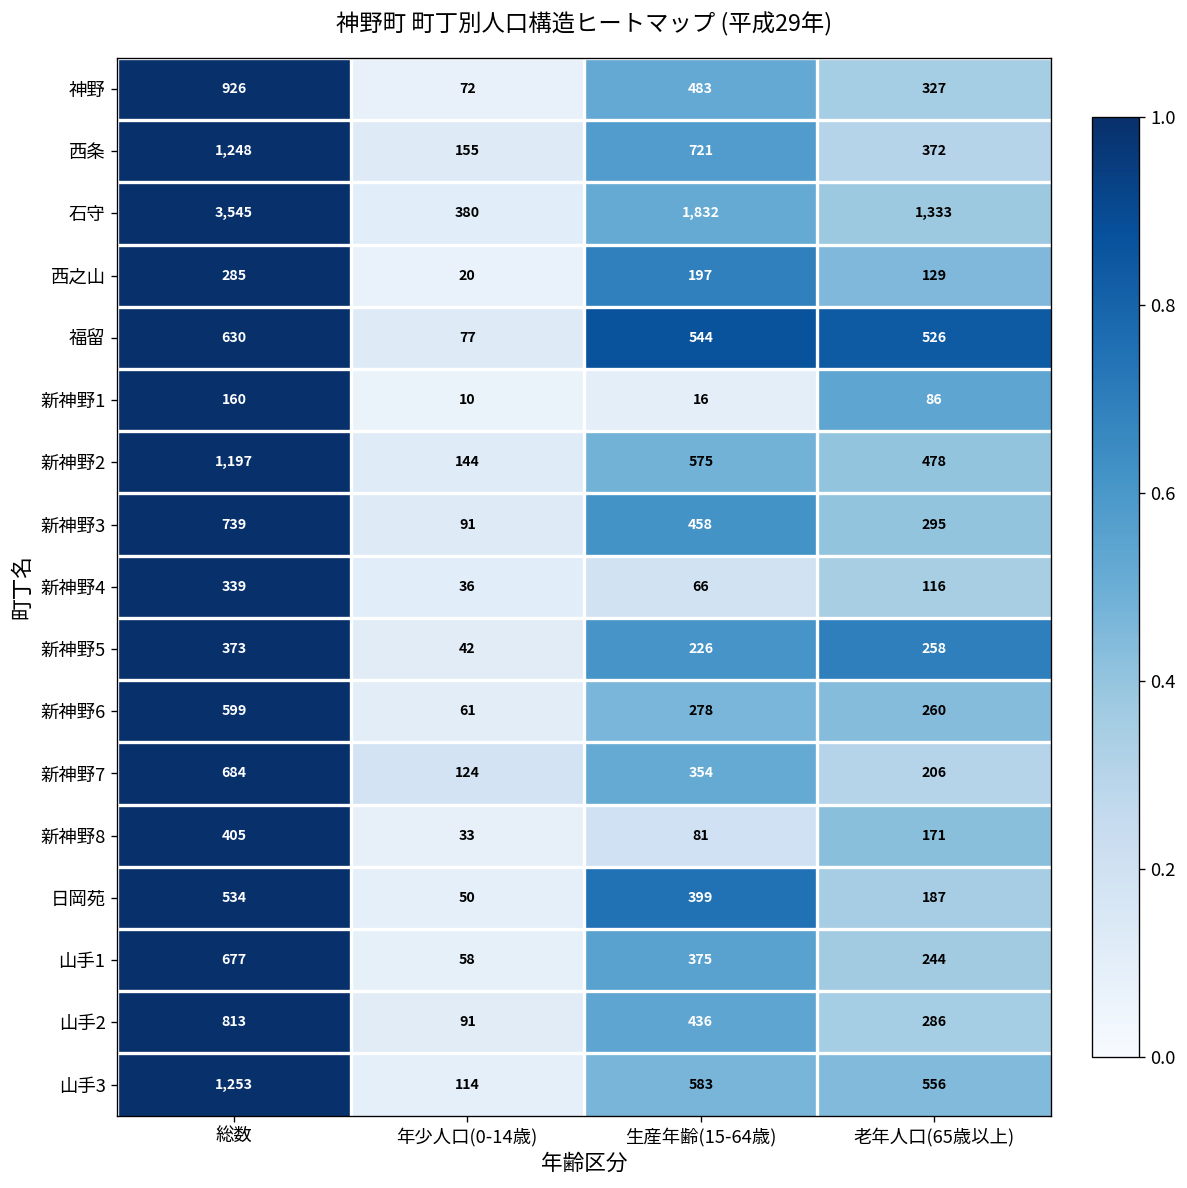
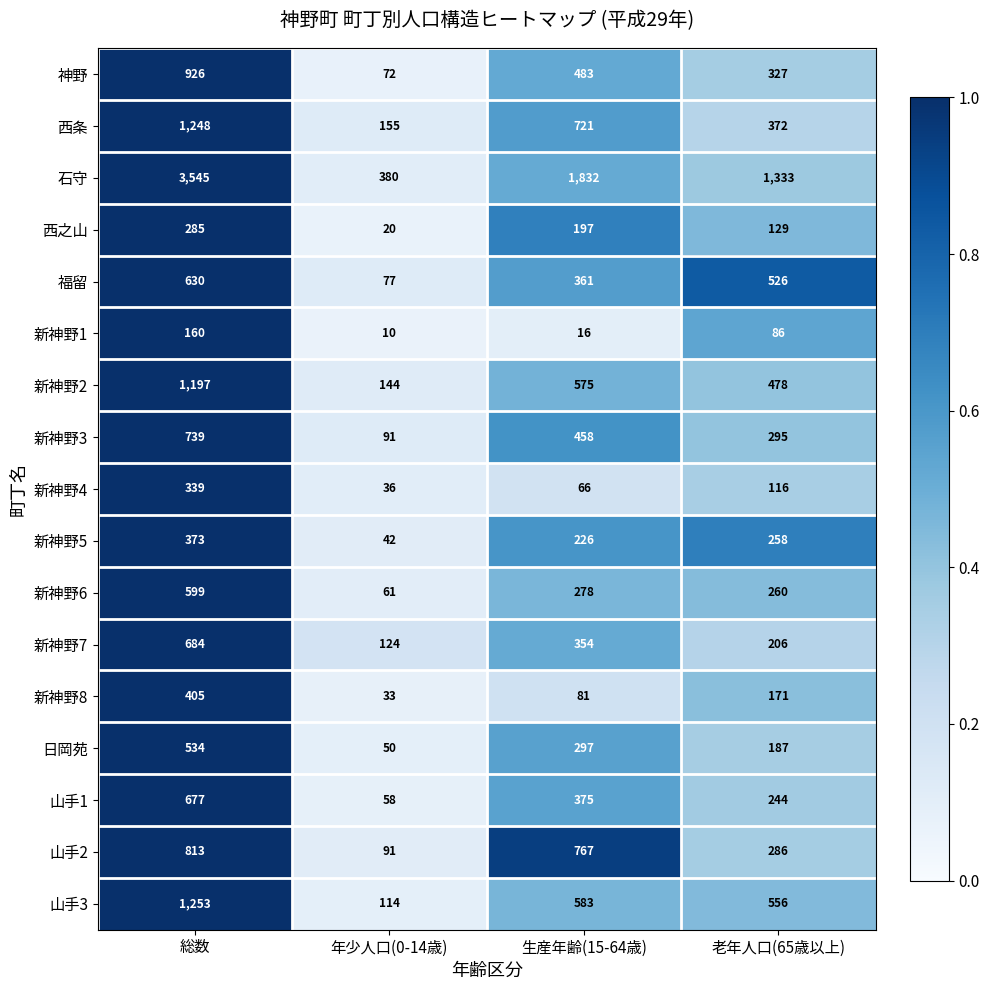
福留, 生産年齢(15-64歳): 544 -> 361
日岡苑, 生産年齢(15-64歳): 399 -> 297
山手2, 生産年齢(15-64歳): 436 -> 767
